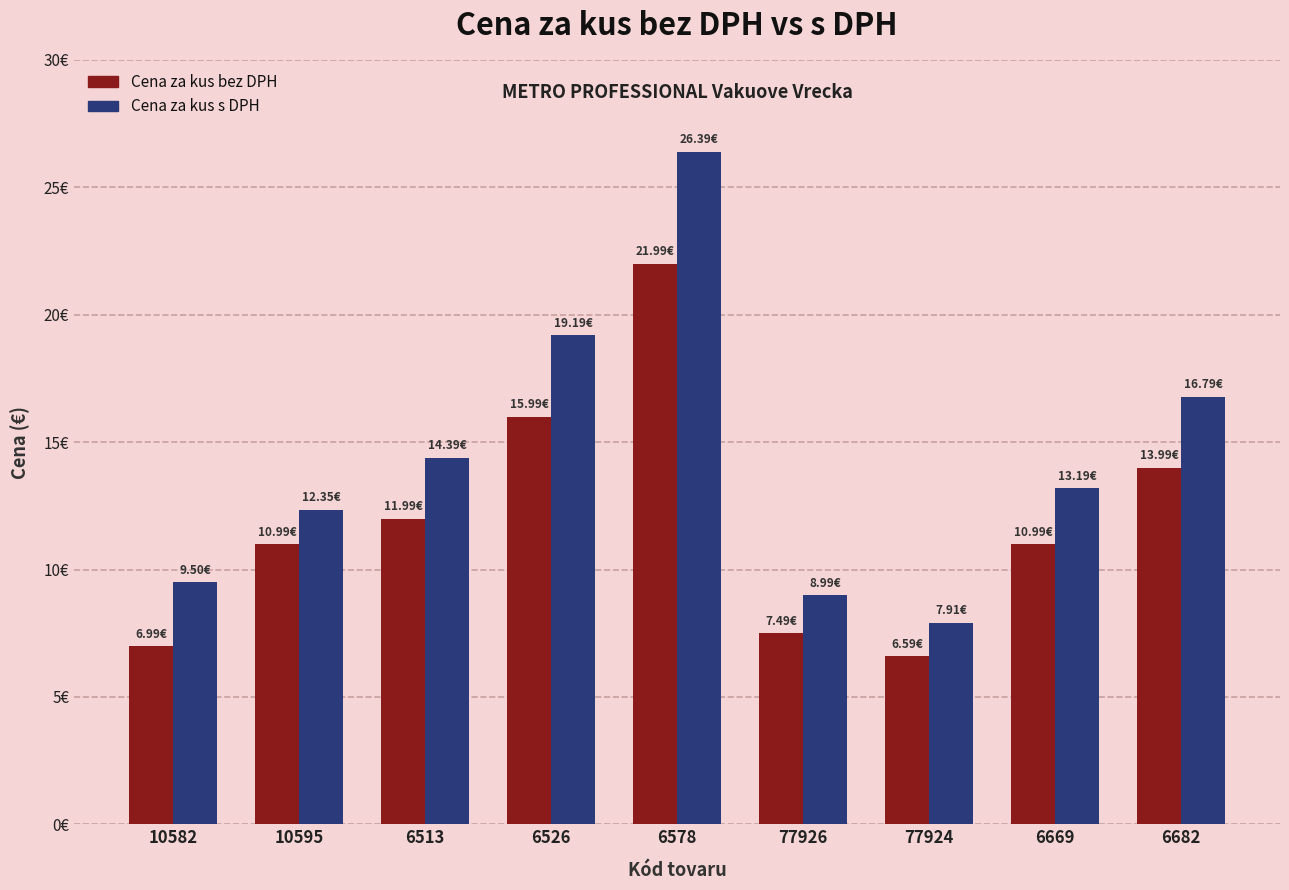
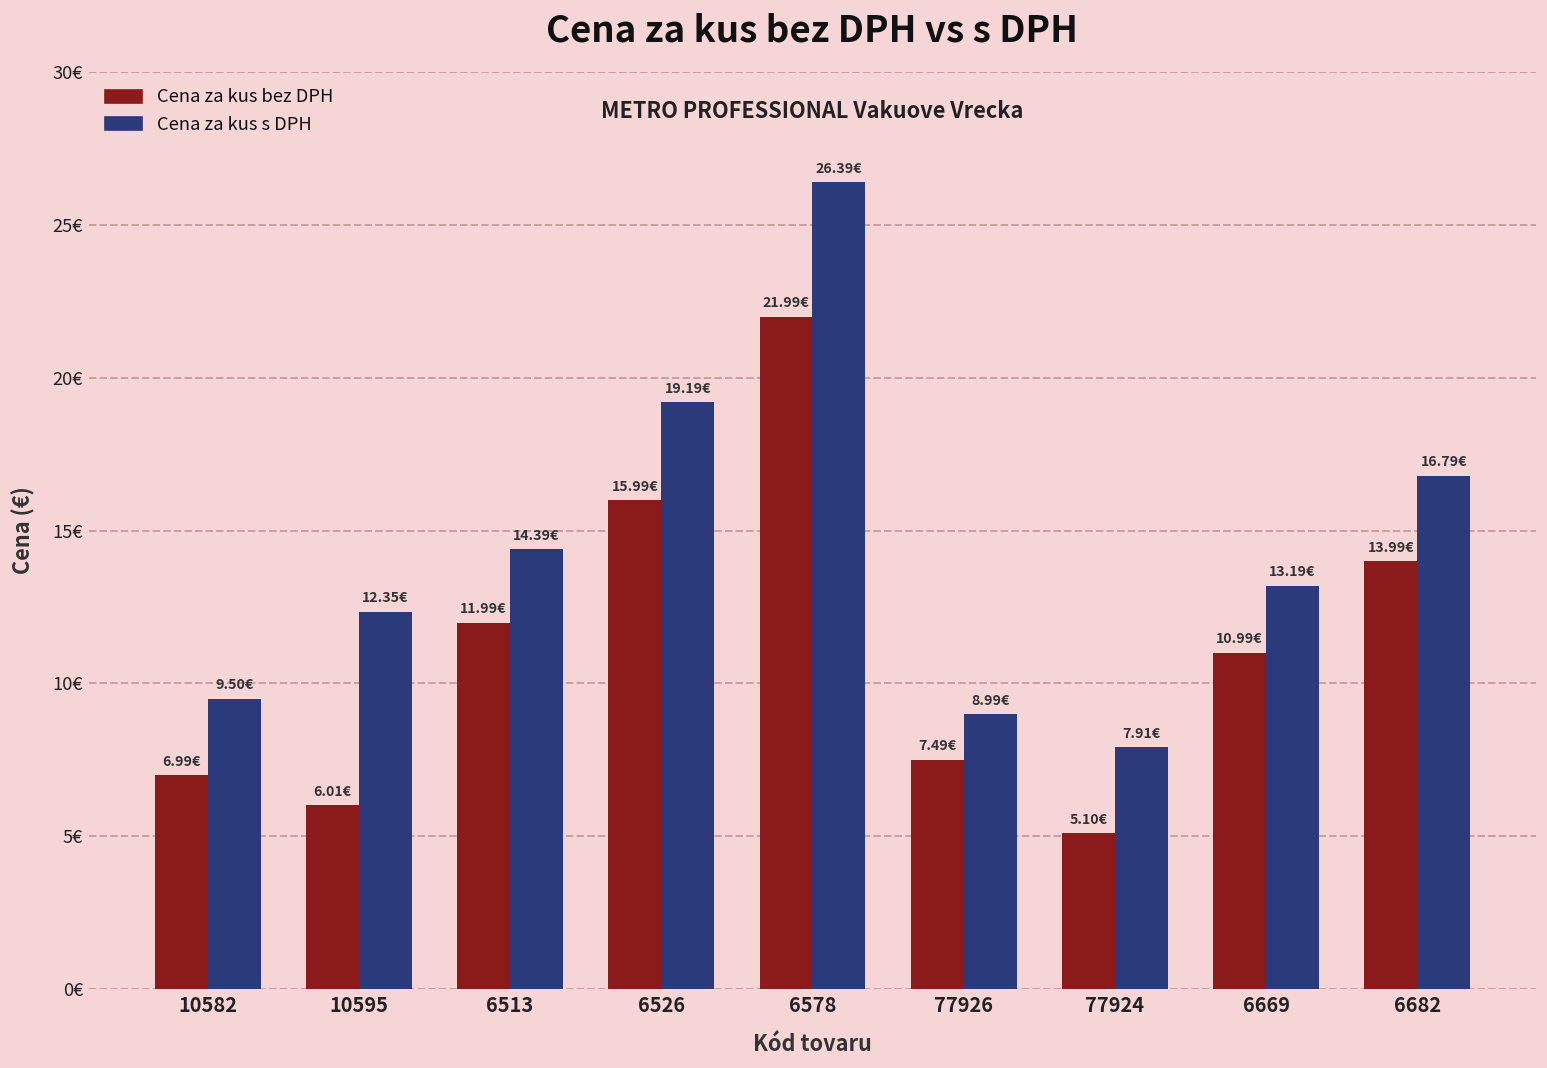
Cena za kus bez DPH, 10595: 10.99€ -> 6.01€
Cena za kus bez DPH, 77924: 6.59€ -> 5.10€
